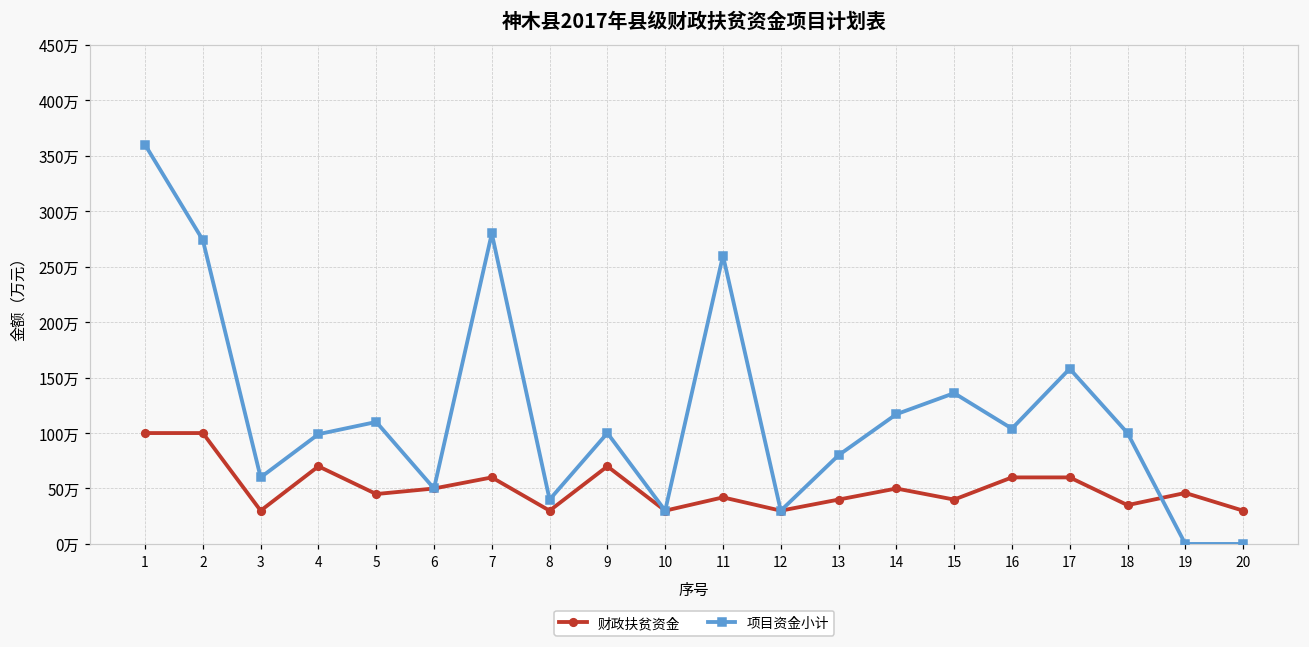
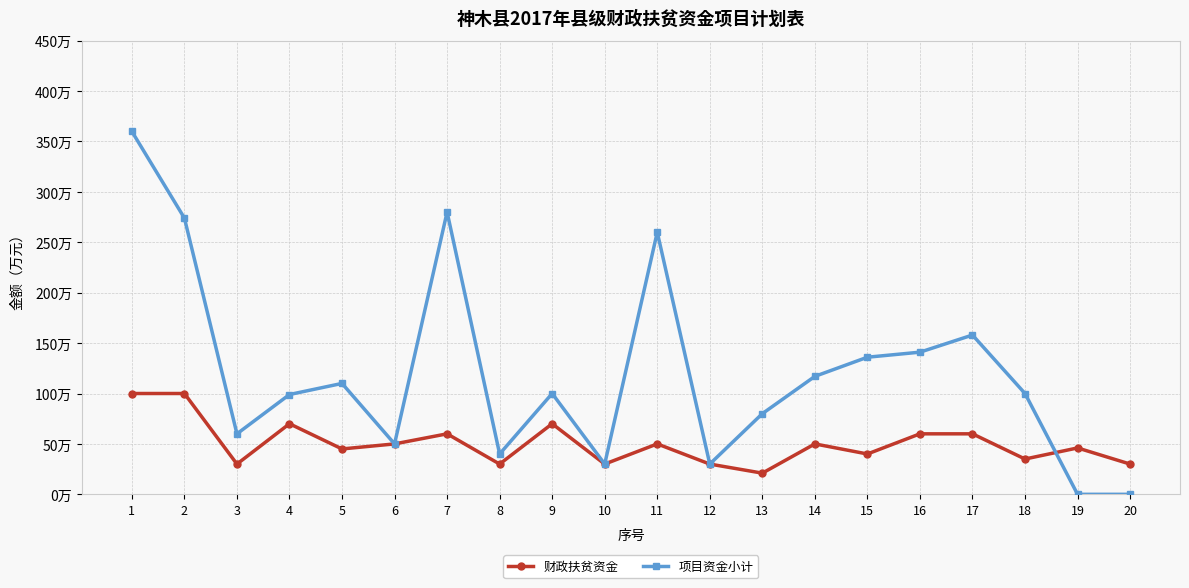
财政扶贫资金, 11: 42万 -> 50万
财政扶贫资金, 13: 40万 -> 21万
项目资金小计, 16: 104万 -> 141万
